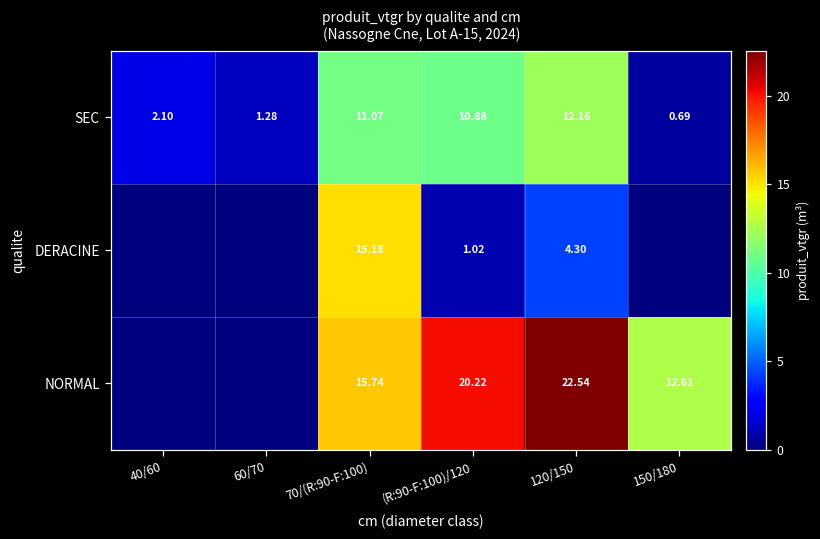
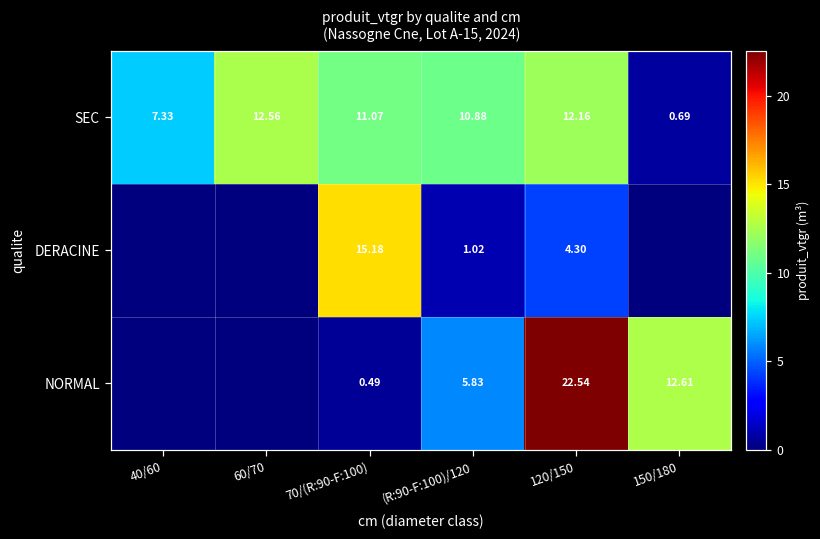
SEC, 40/60: 2.10 -> 7.33
SEC, 60/70: 1.28 -> 12.56
NORMAL, 70/(R:90-F:100): 15.74 -> 0.49
NORMAL, (R:90-F:100)/120: 20.22 -> 5.83
